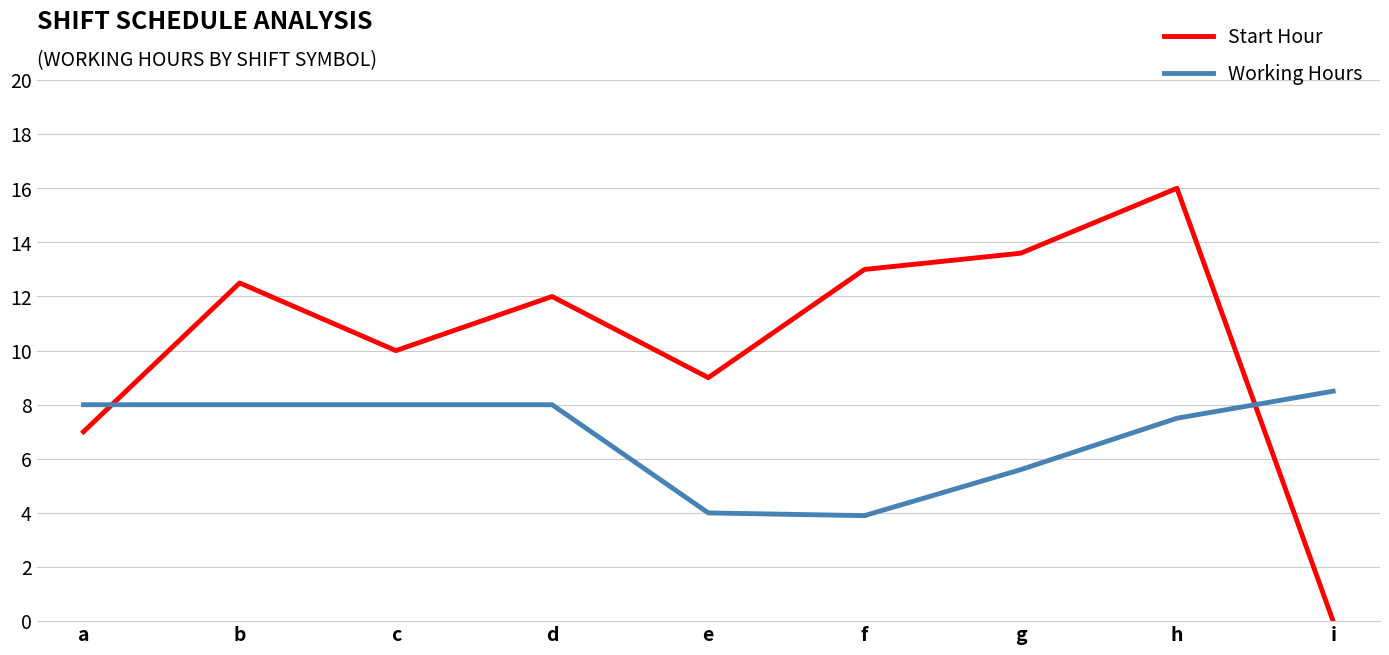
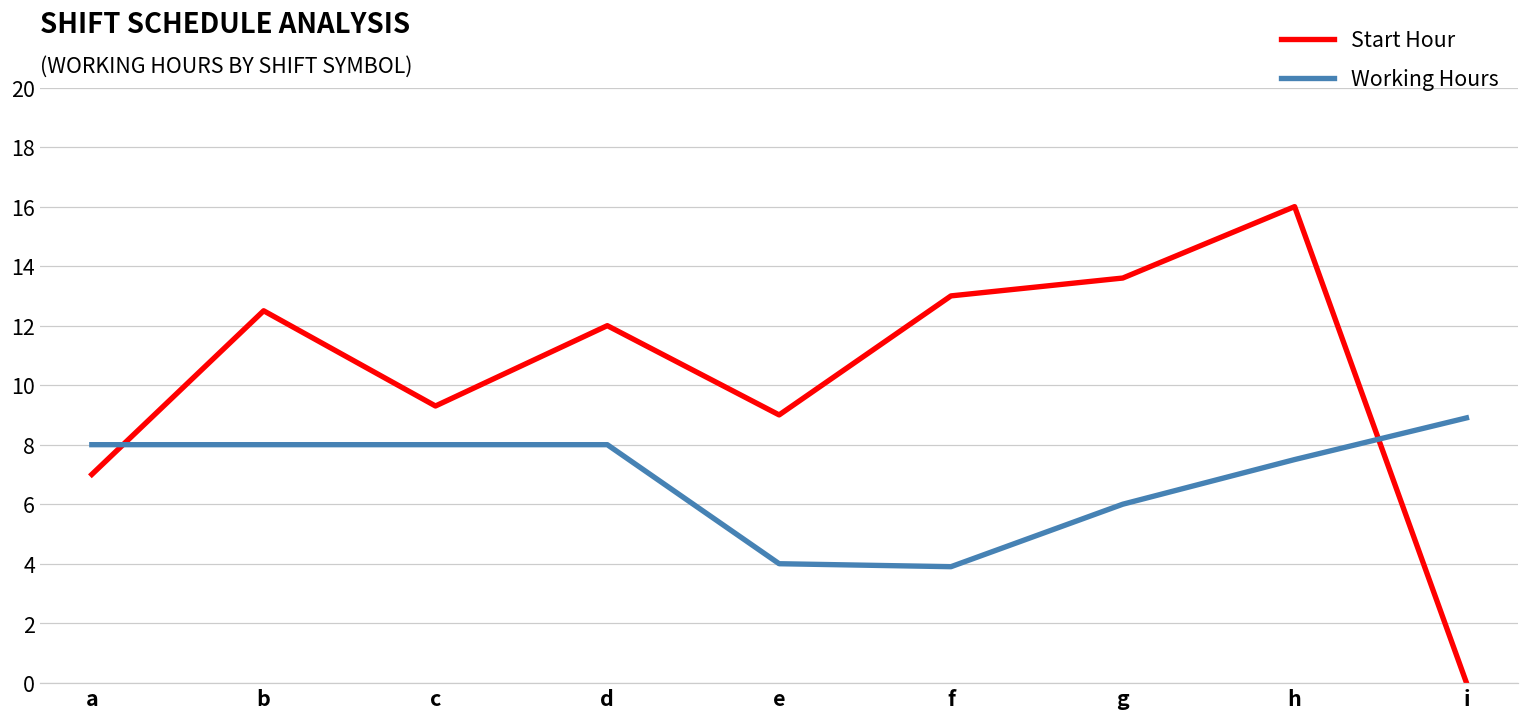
Start Hour, c: 10.0 -> 9.3
Working Hours, g: 5.6 -> 6.0
Working Hours, i: 8.5 -> 8.9
